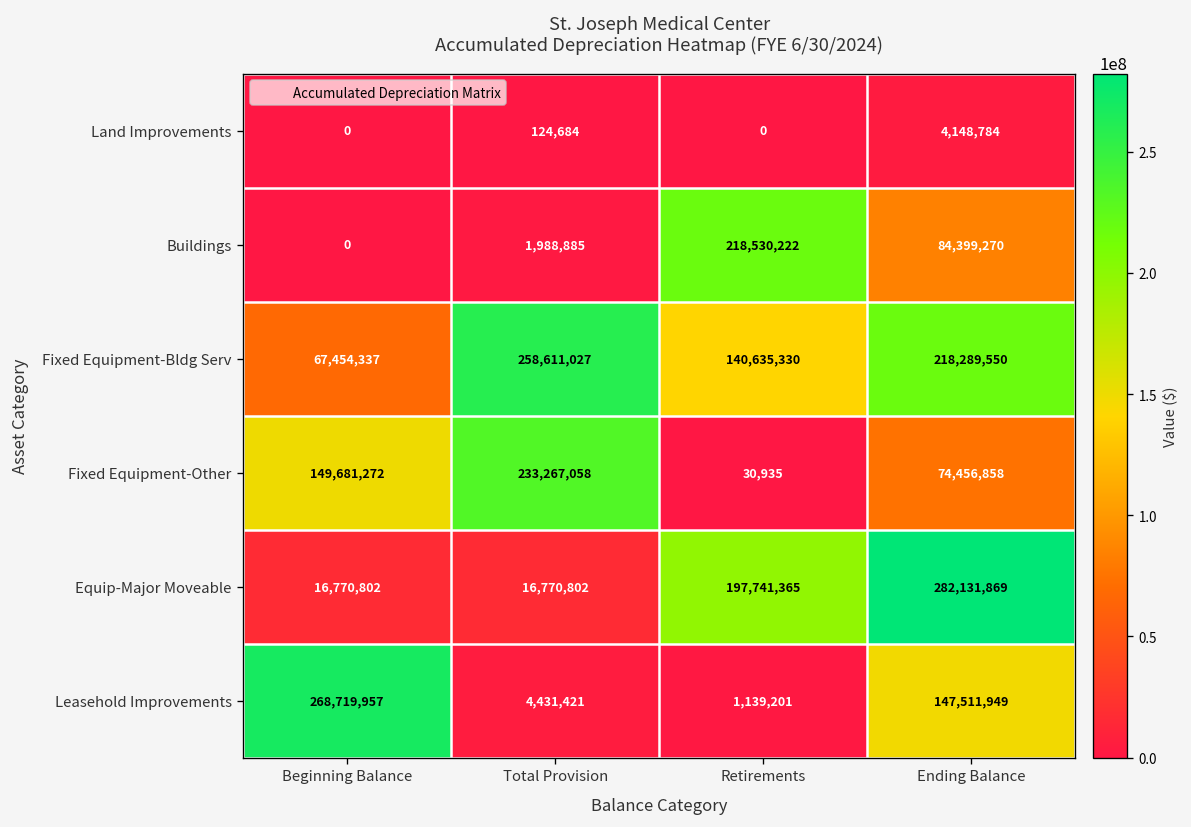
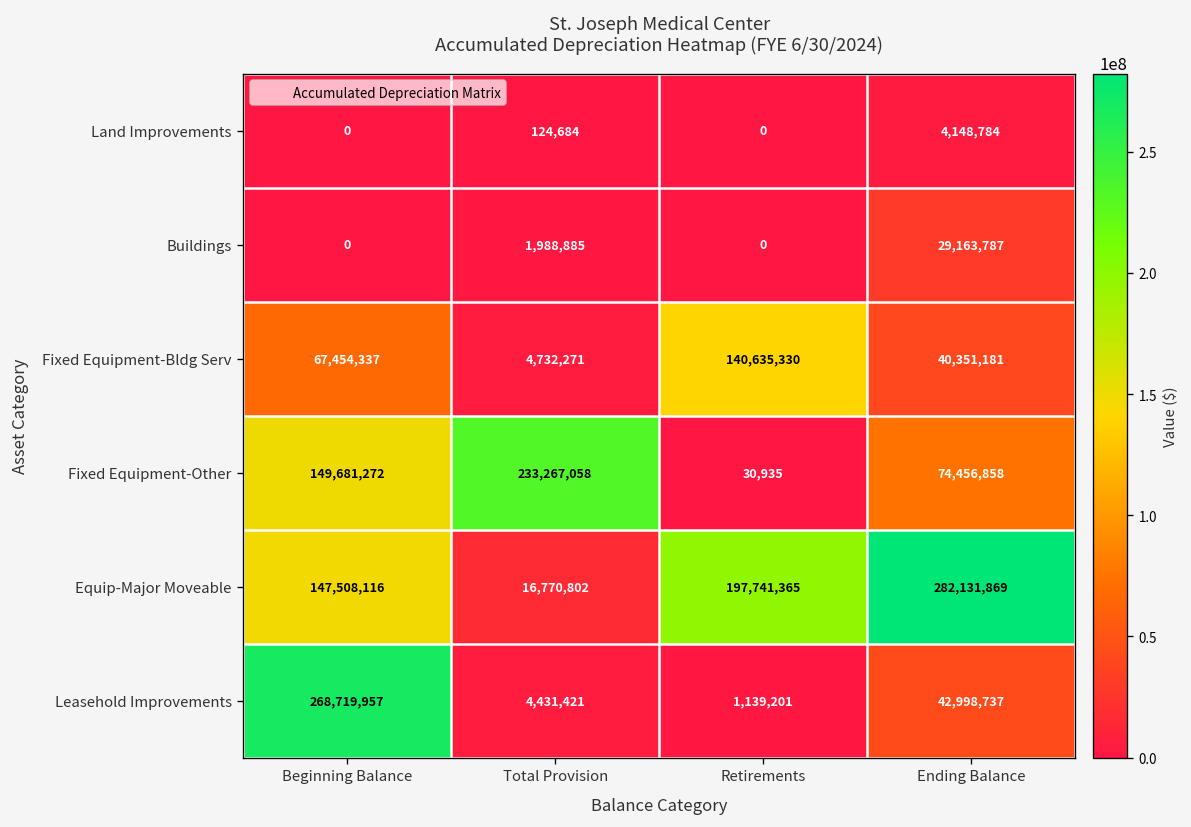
Buildings, Retirements: 218,530,222 -> 0
Buildings, Ending Balance: 84,399,270 -> 29,163,787
Fixed Equipment-Bldg Serv, Total Provision: 258,611,027 -> 4,732,271
Fixed Equipment-Bldg Serv, Ending Balance: 218,289,550 -> 40,351,181
Equip-Major Moveable, Beginning Balance: 16,770,802 -> 147,508,116
Leasehold Improvements, Ending Balance: 147,511,949 -> 42,998,737
